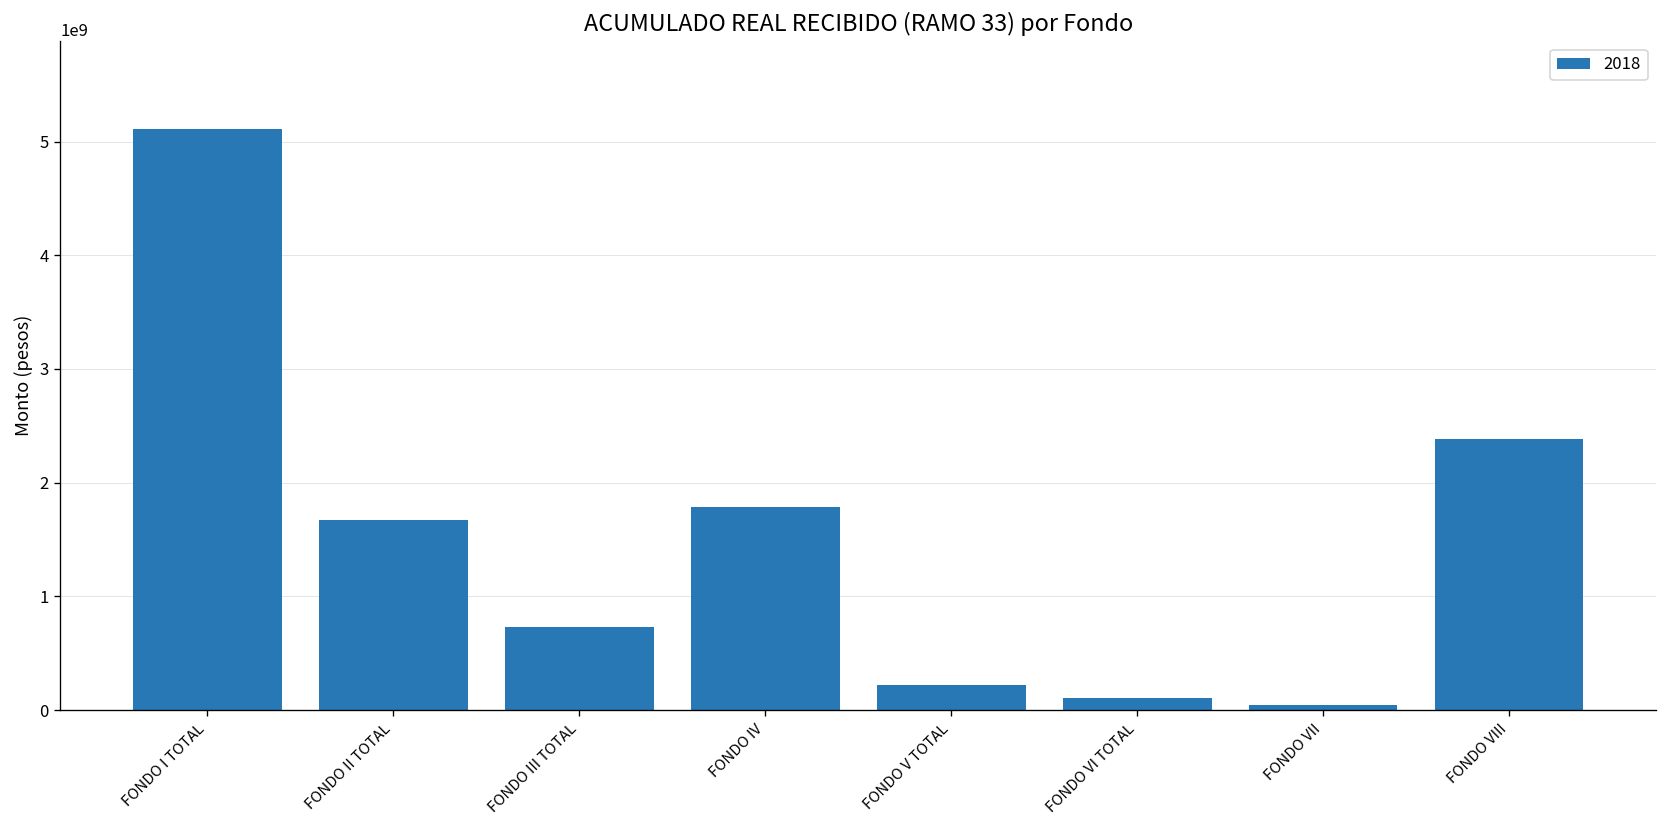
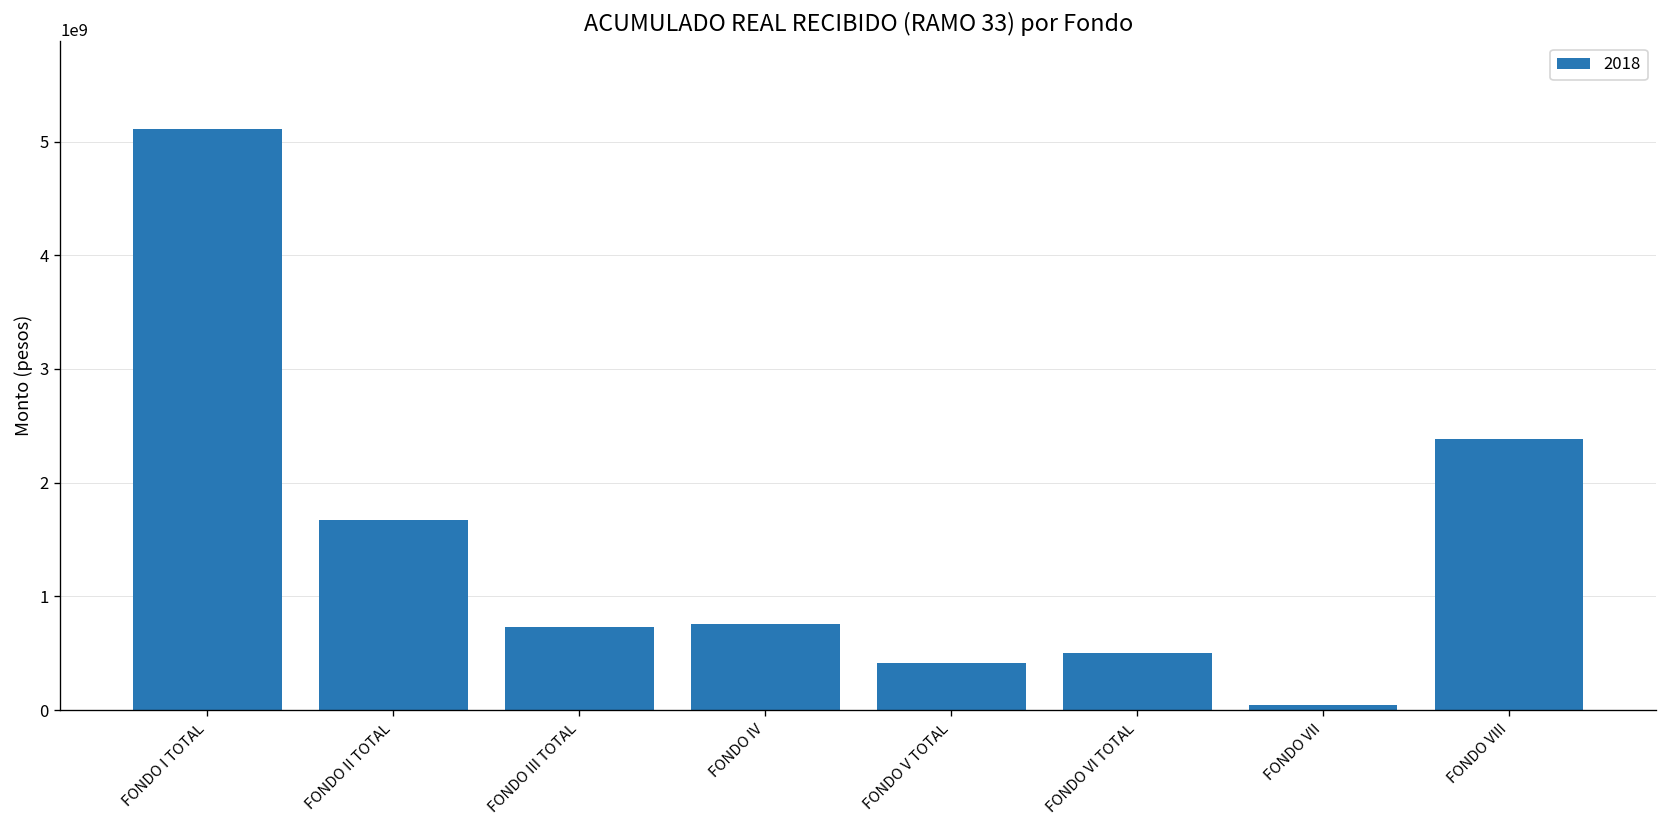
FONDO IV: 1800000000 -> 800000000
FONDO V TOTAL: 200000000 -> 400000000
FONDO VI TOTAL: 100000000 -> 500000000
